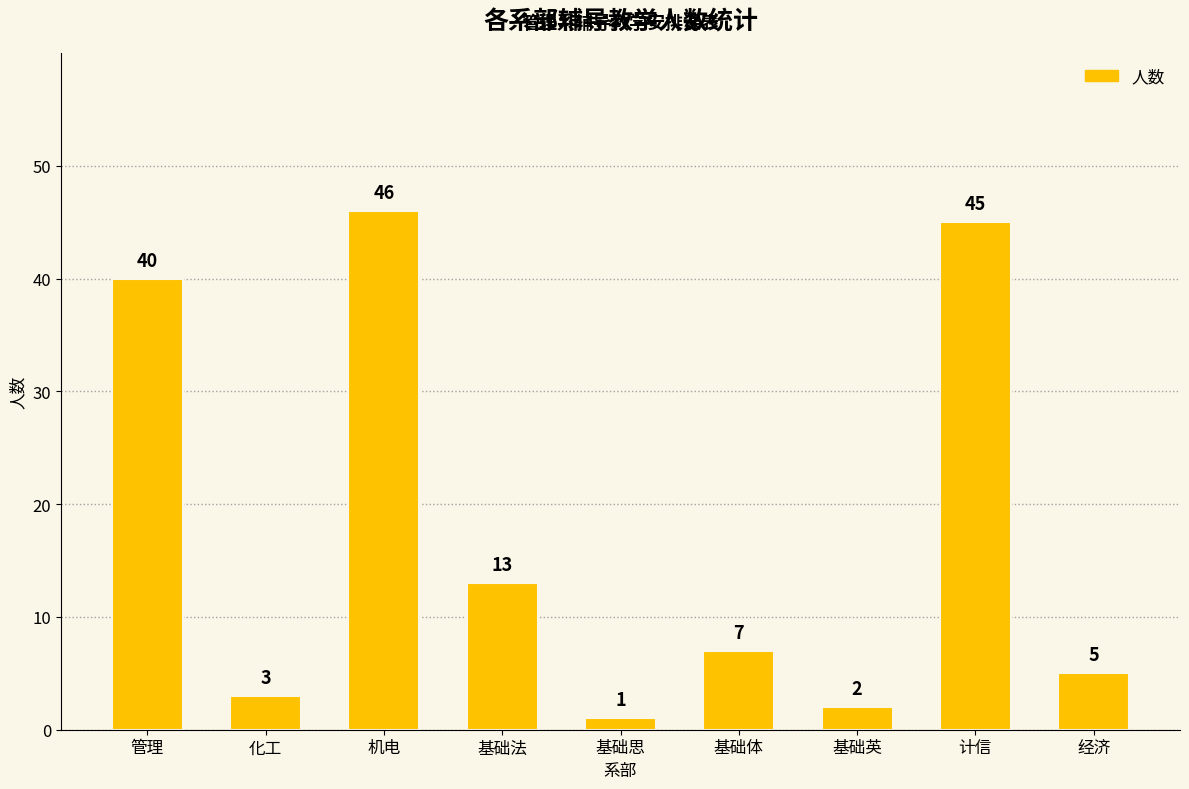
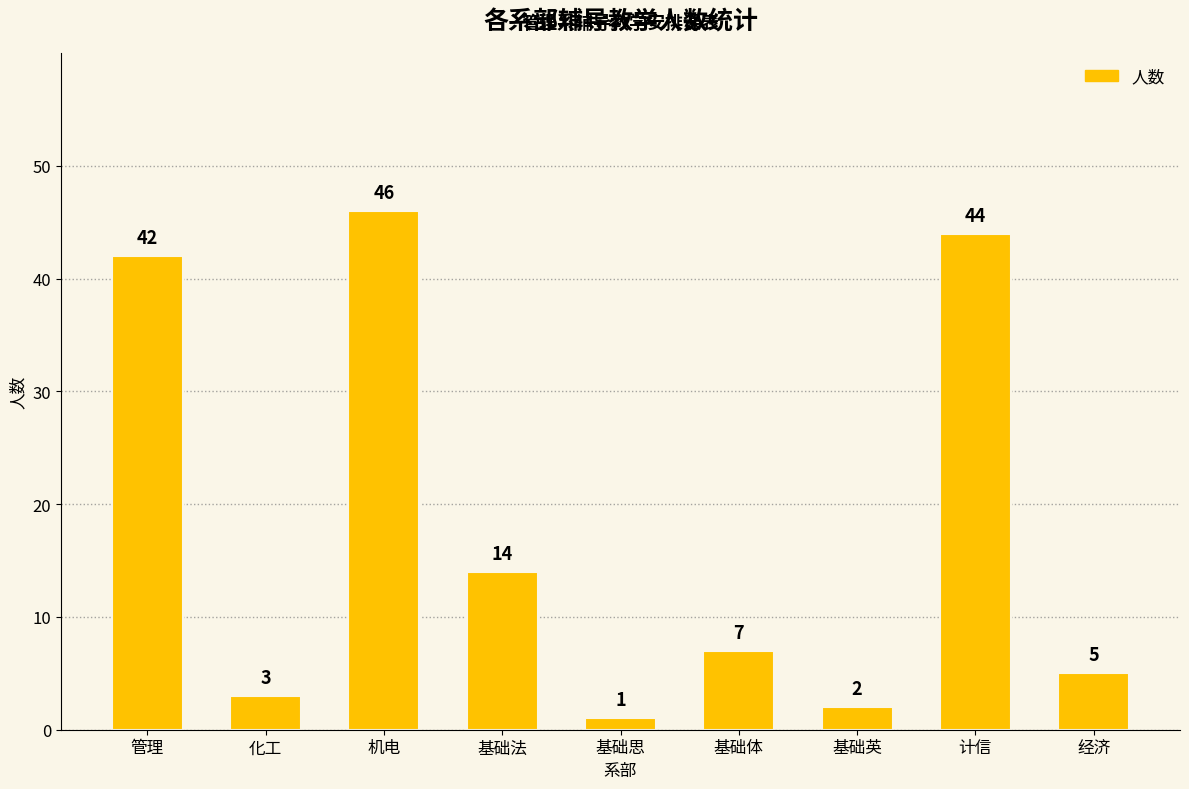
管理: 40 -> 42
基础法: 13 -> 14
计信: 45 -> 44
